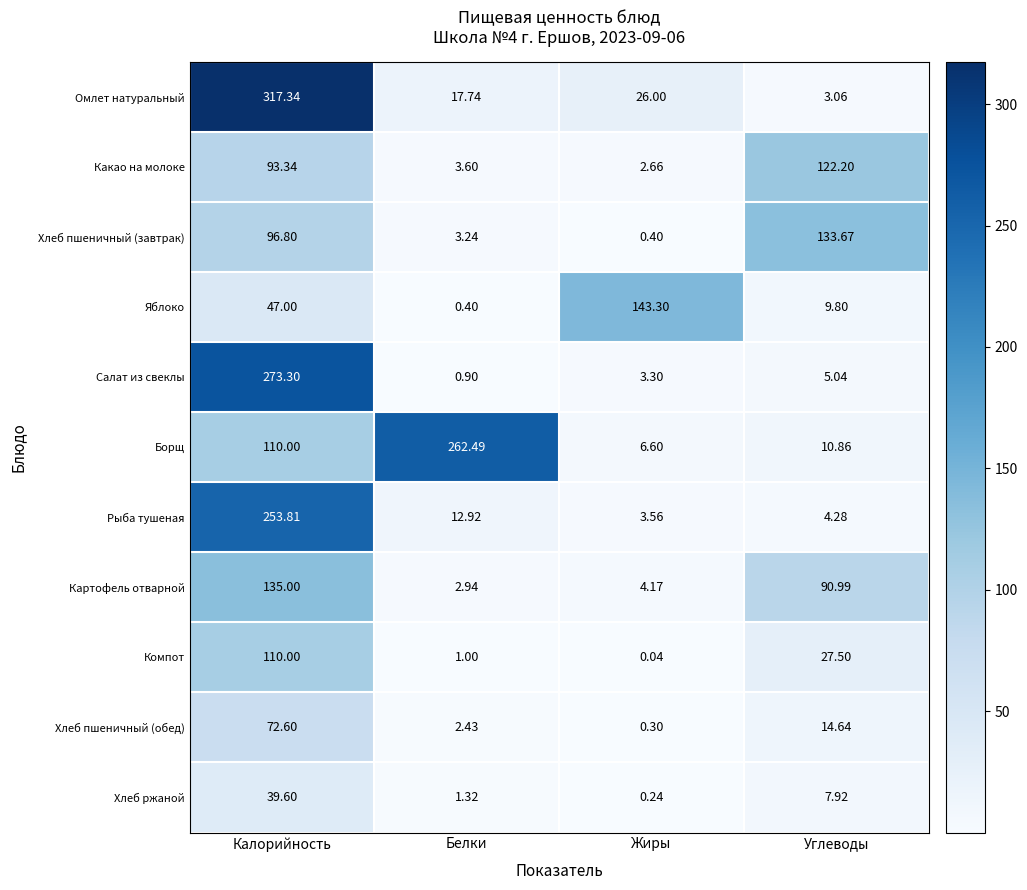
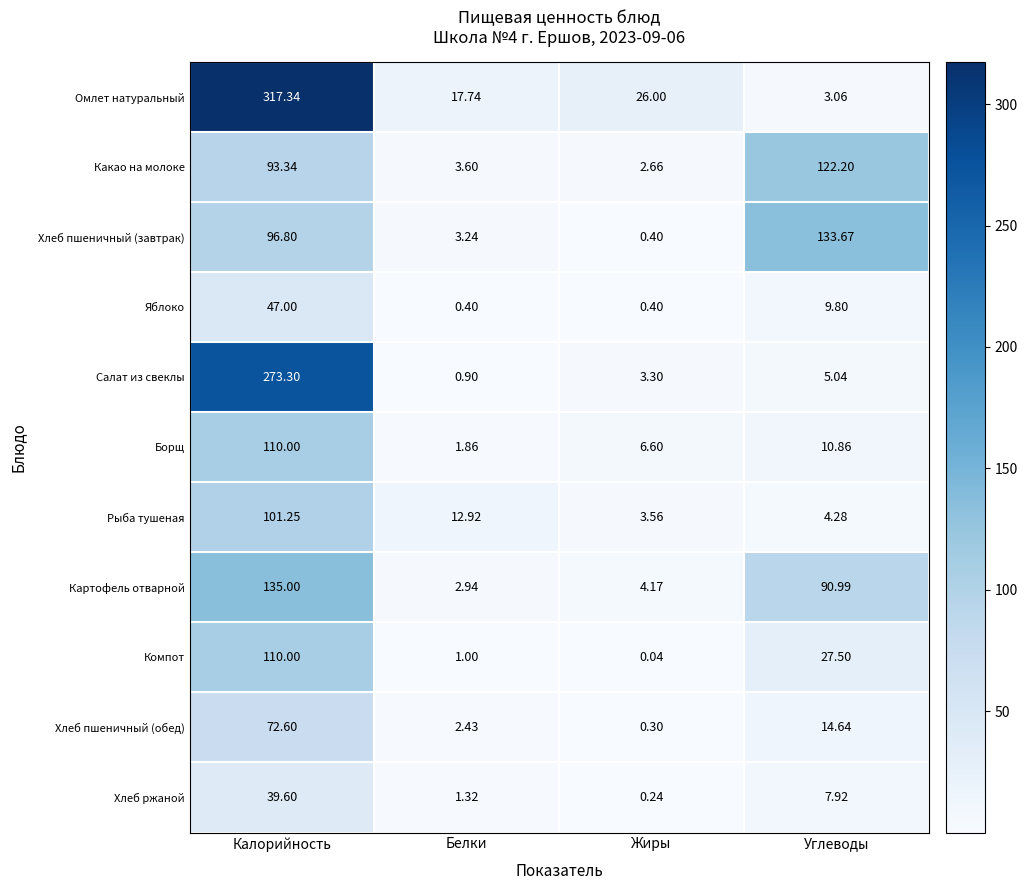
Яблоко, Жиры: 143.30 -> 0.40
Борщ, Белки: 262.49 -> 1.86
Рыба тушеная, Калорийность: 253.81 -> 101.25
